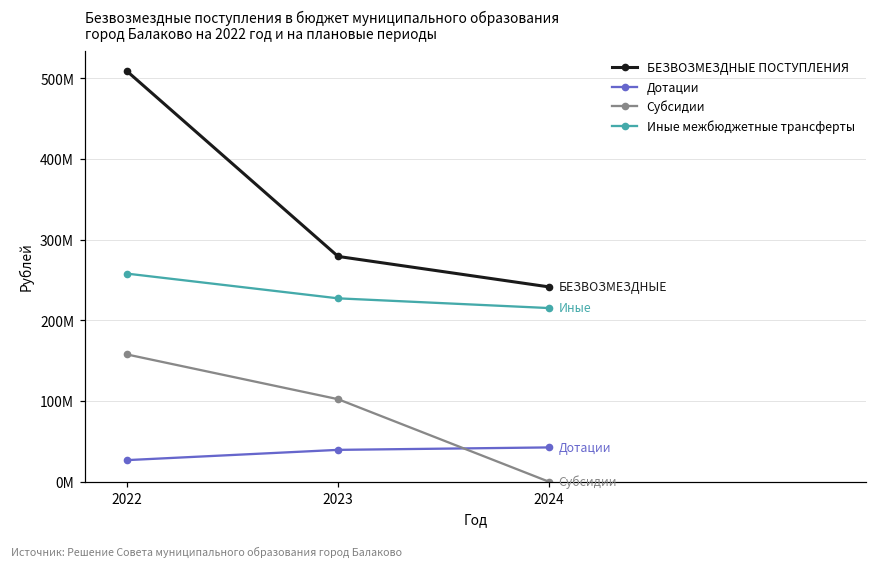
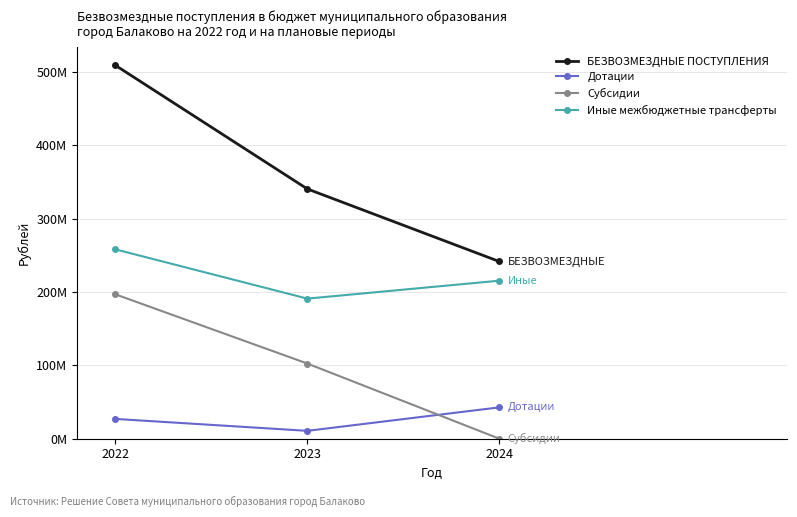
Субсидии, 2022: 160000000 -> 200000000
БЕЗВОЗМЕЗДНЫЕ ПОСТУПЛЕНИЯ, 2023: 280000000 -> 340000000
Дотации, 2023: 40000000 -> 10000000
Иные межбюджетные трансферты, 2023: 230000000 -> 190000000
